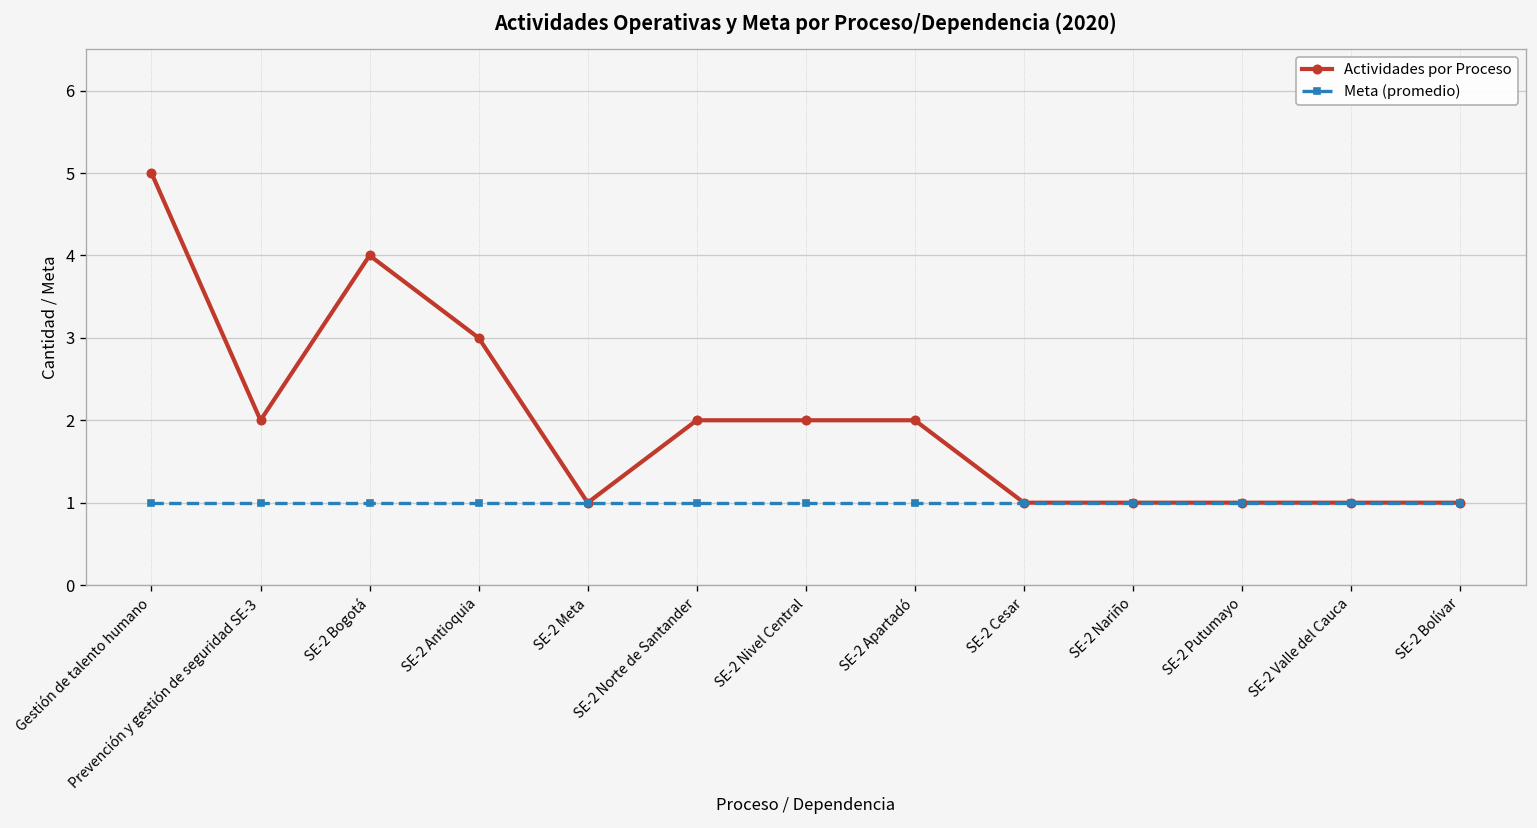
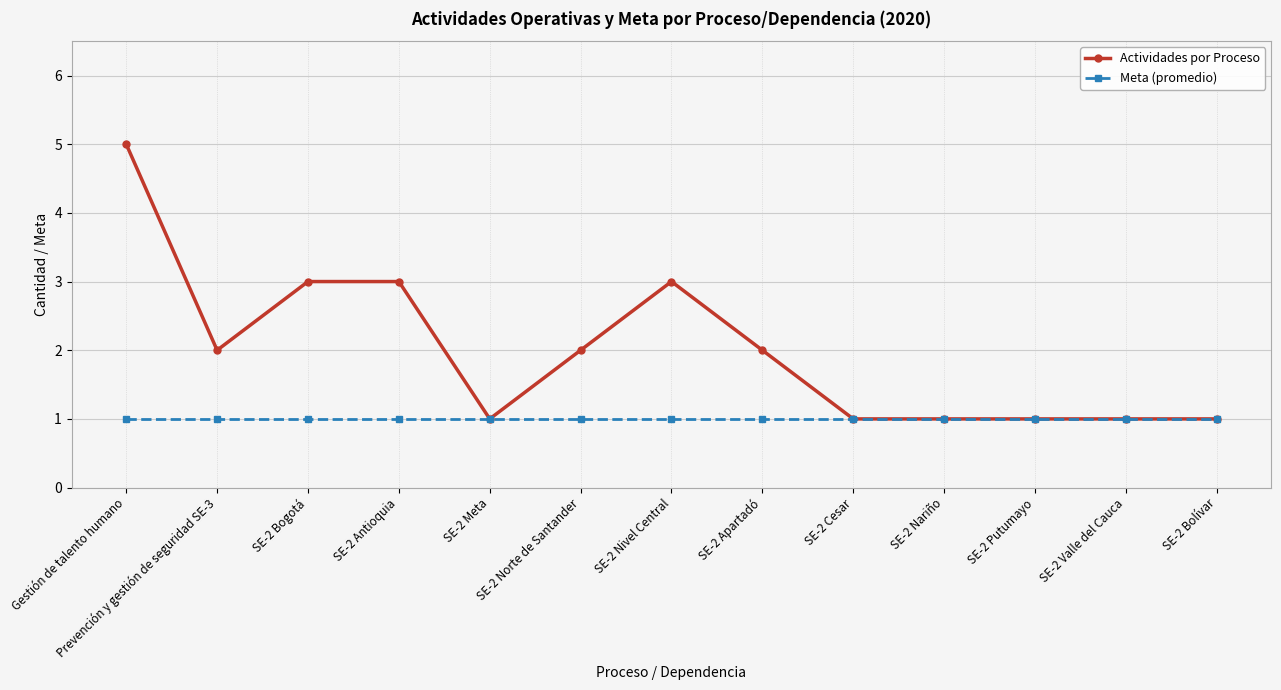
Actividades por Proceso, SE-2 Bogotá: 4 -> 3
Actividades por Proceso, SE-2 Nivel Central: 2 -> 3
